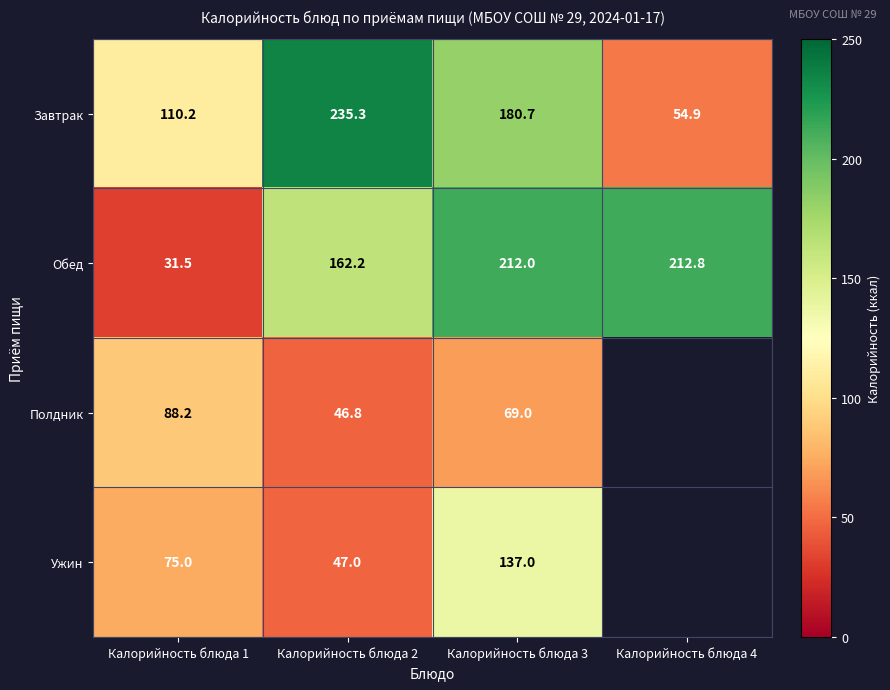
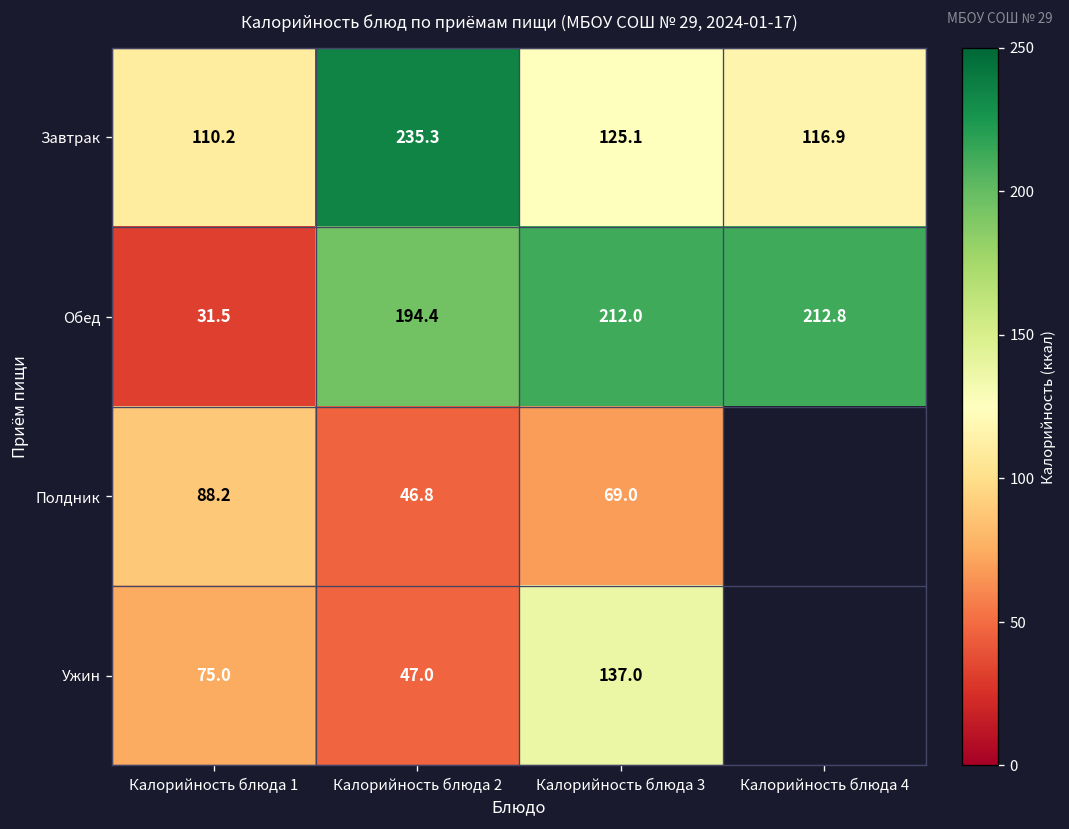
Завтрак, Калорийность блюда 3: 180.7 -> 125.1
Завтрак, Калорийность блюда 4: 54.9 -> 116.9
Обед, Калорийность блюда 2: 162.2 -> 194.4
